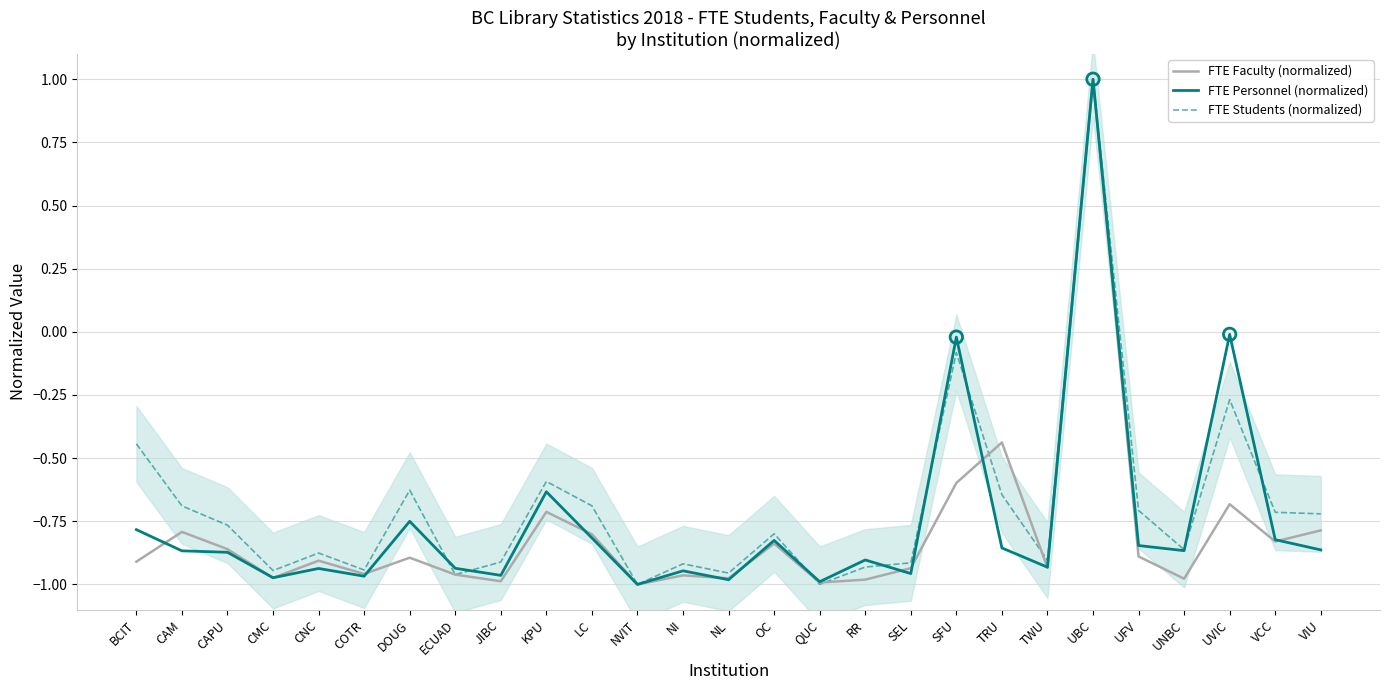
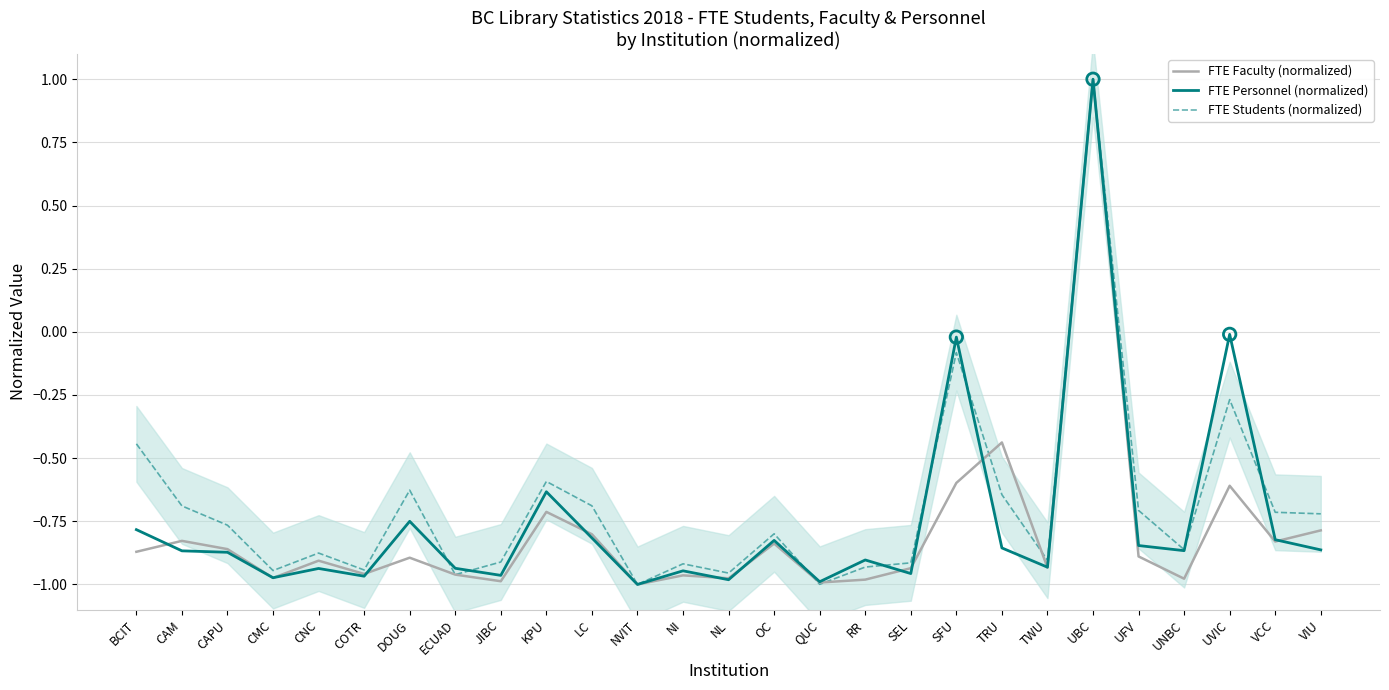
FTE Faculty (normalized), BCIT: -0.91 -> -0.87
FTE Faculty (normalized), CAM: -0.79 -> -0.83
FTE Faculty (normalized), UVIC: -0.68 -> -0.61
